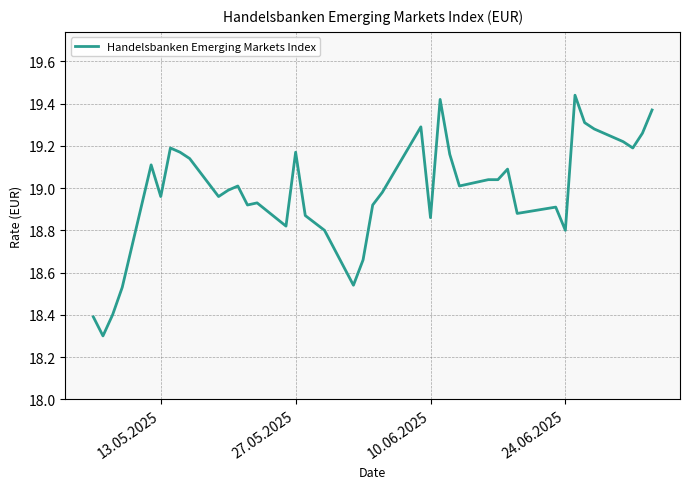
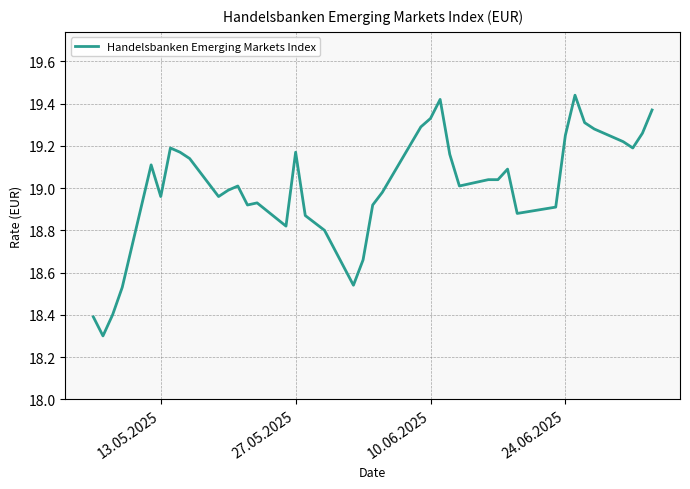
10.06.2025: 18.86 -> 19.33
24.06.2025: 18.80 -> 19.25
